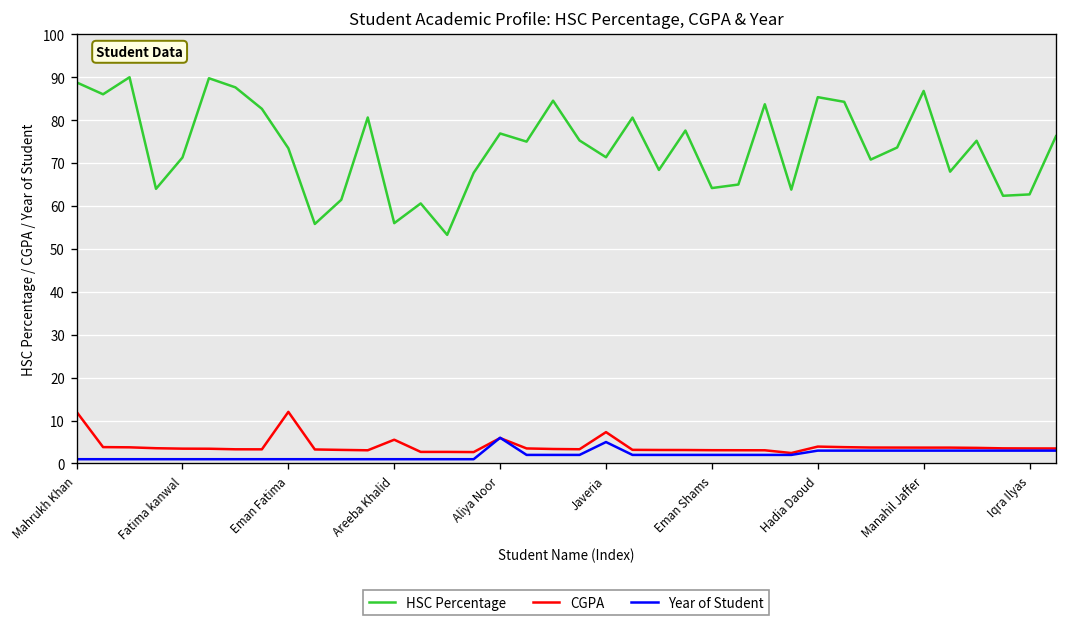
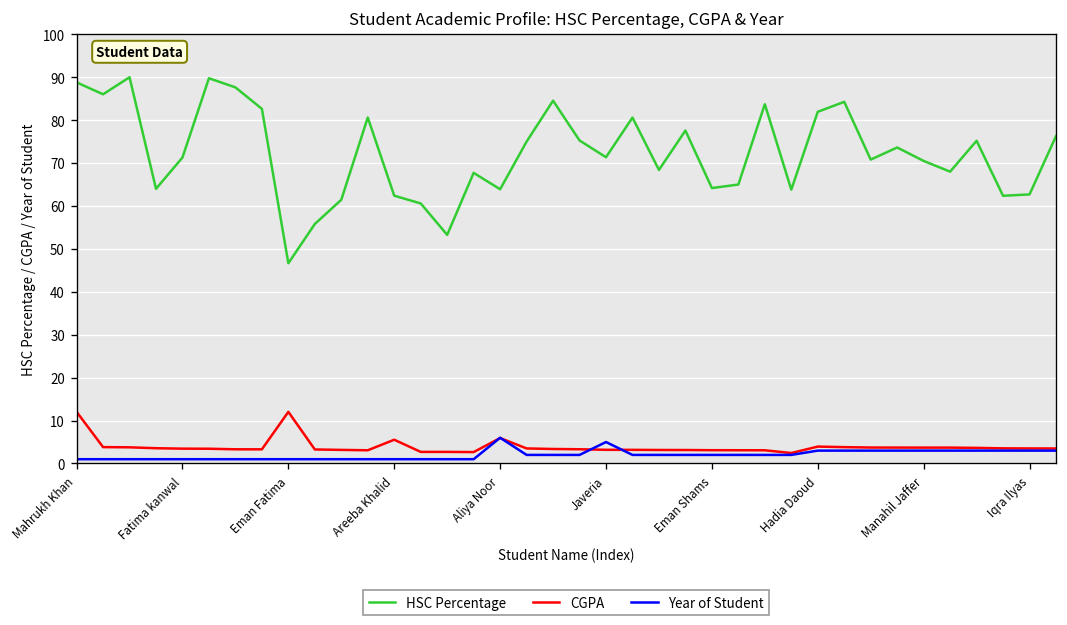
HSC Percentage, Eman Fatima: 73 -> 47
HSC Percentage, Areeba Khalid: 56 -> 62
HSC Percentage, Aliya Noor: 77 -> 64
CGPA, Javeria: 7 -> 3
HSC Percentage, Hadia Daoud: 85 -> 82
HSC Percentage, Manahil Jaffer: 87 -> 71
